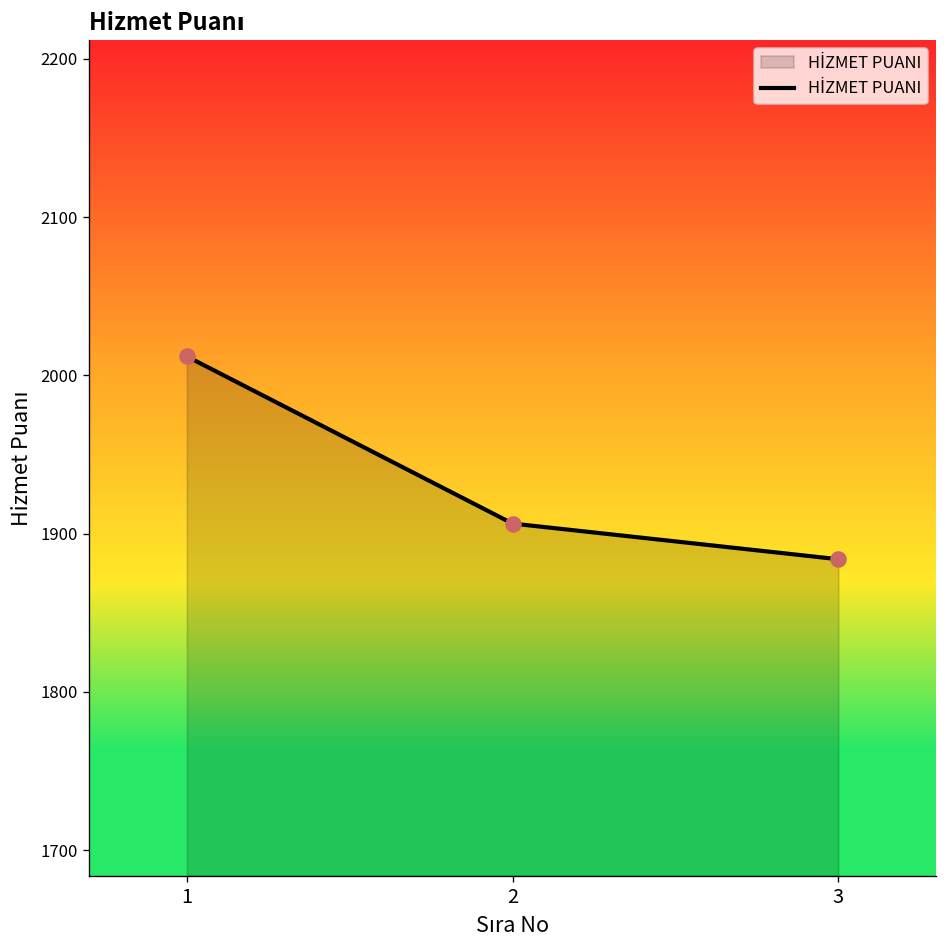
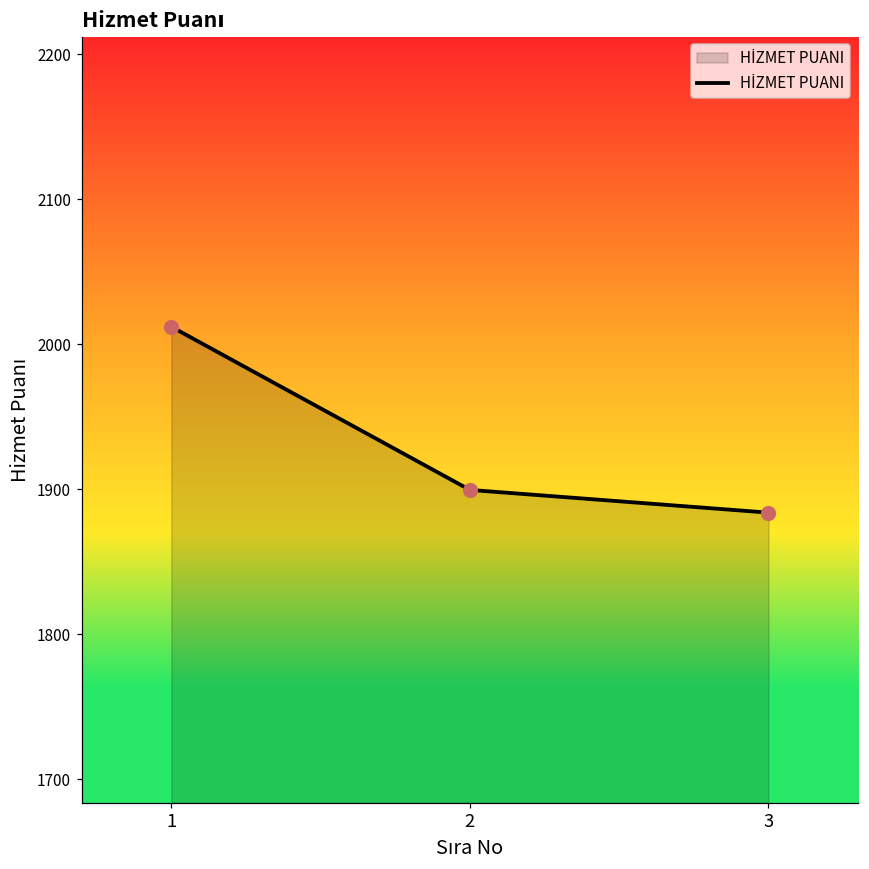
2: 1906 -> 1899
